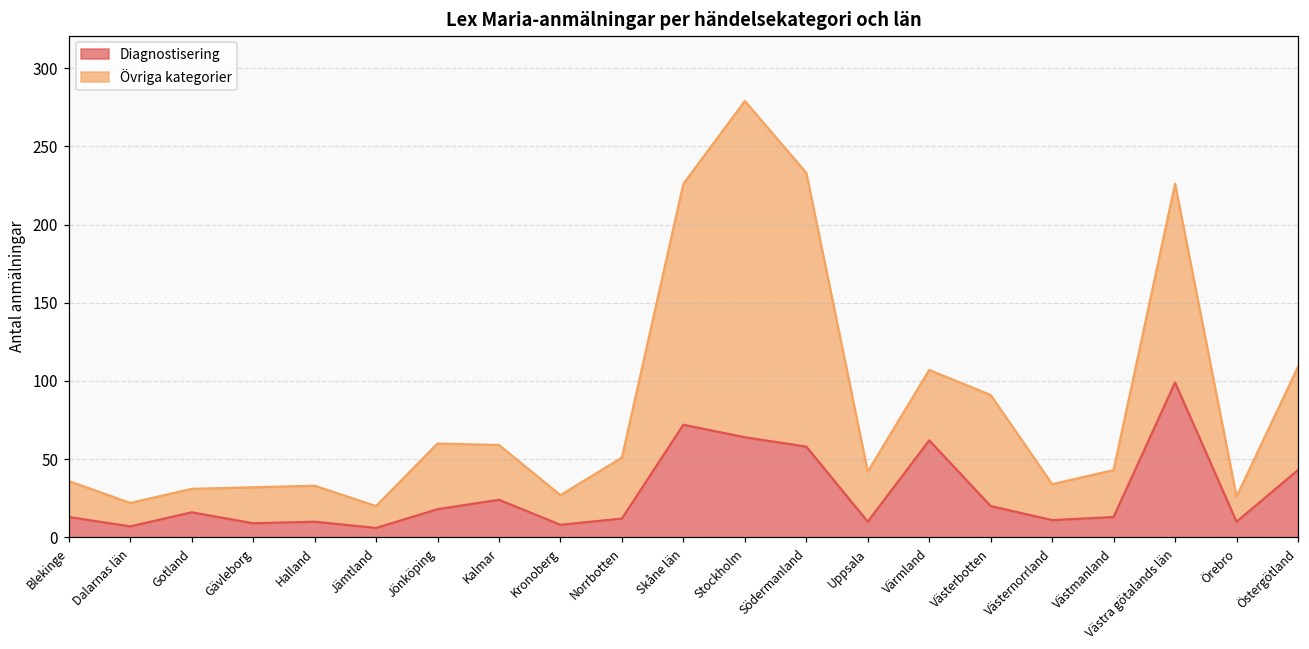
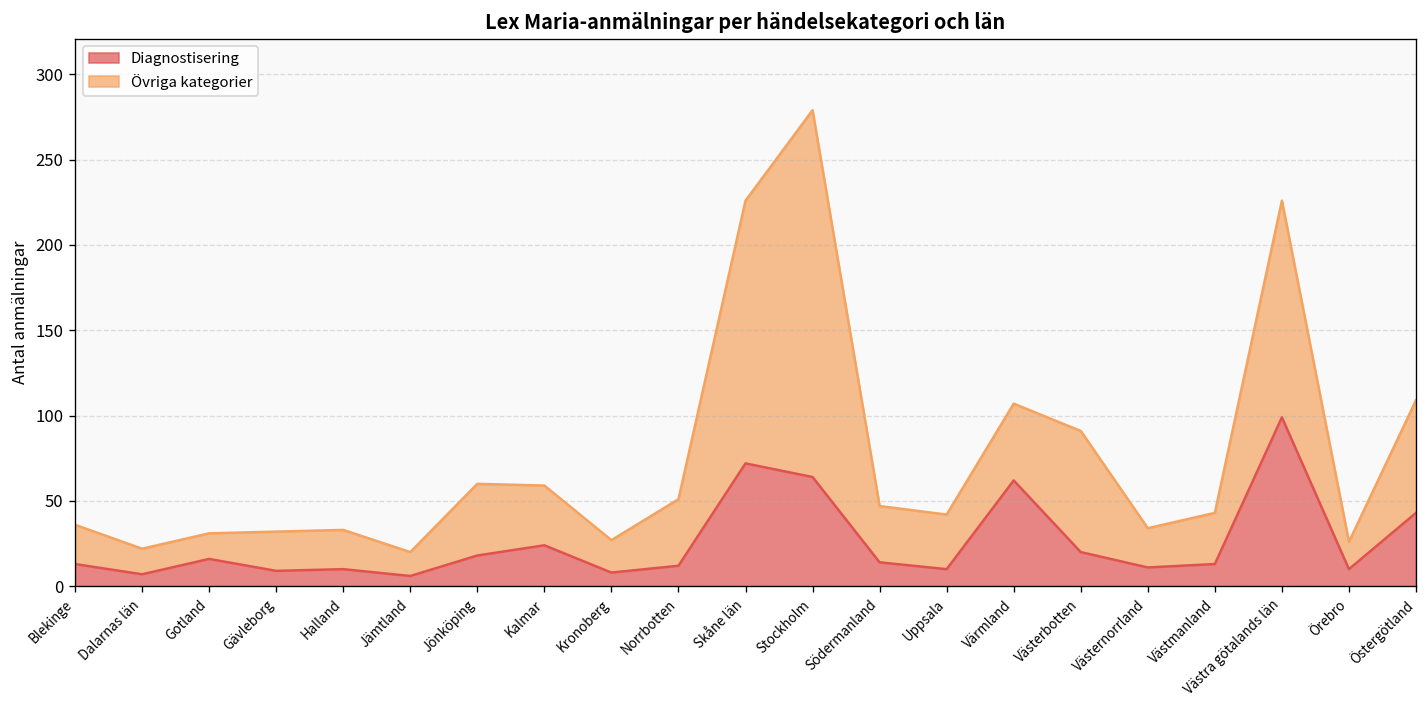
Diagnostisering, Södermanland: 58 -> 14
Övriga kategorier, Södermanland: 175 -> 33
